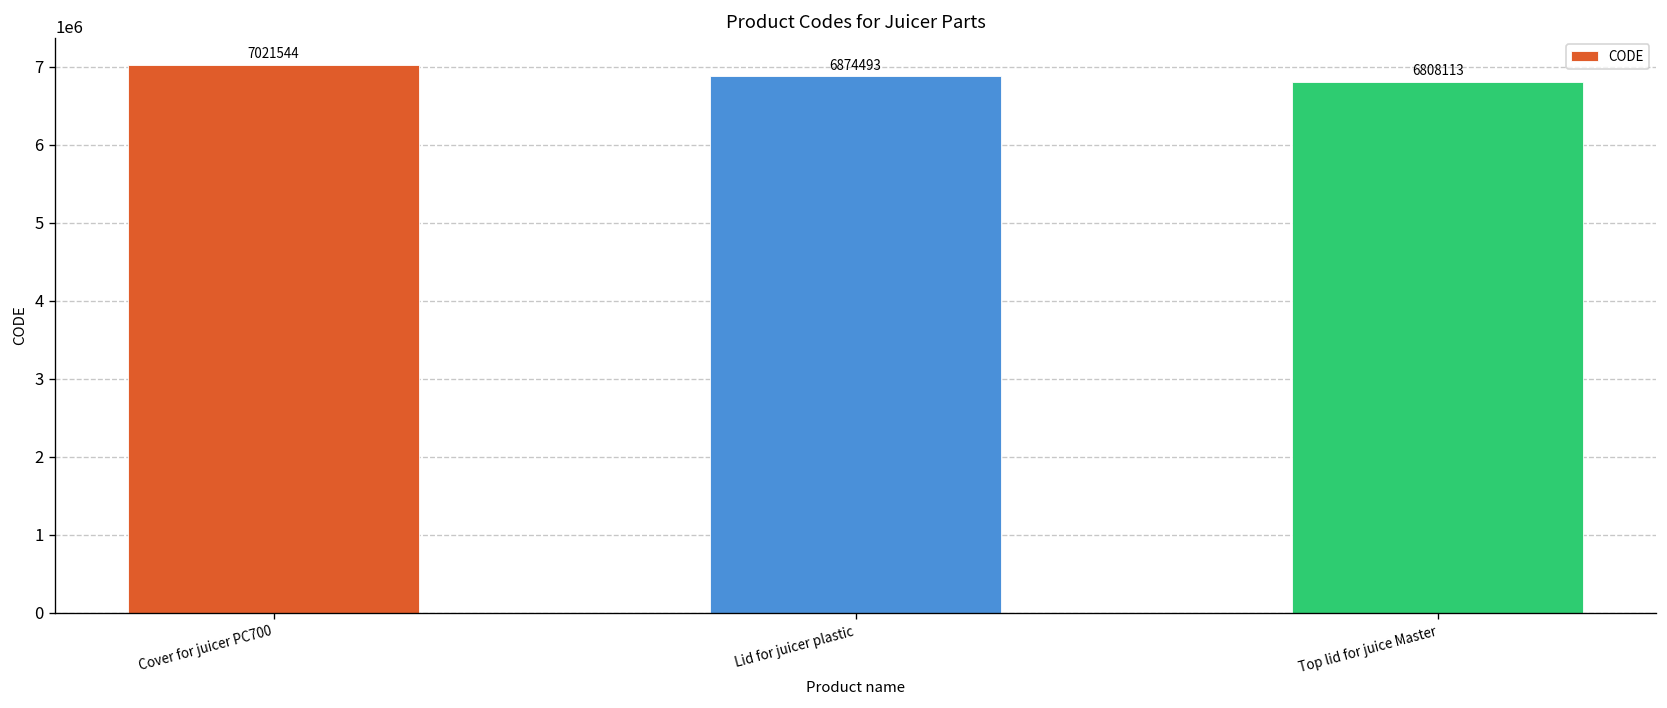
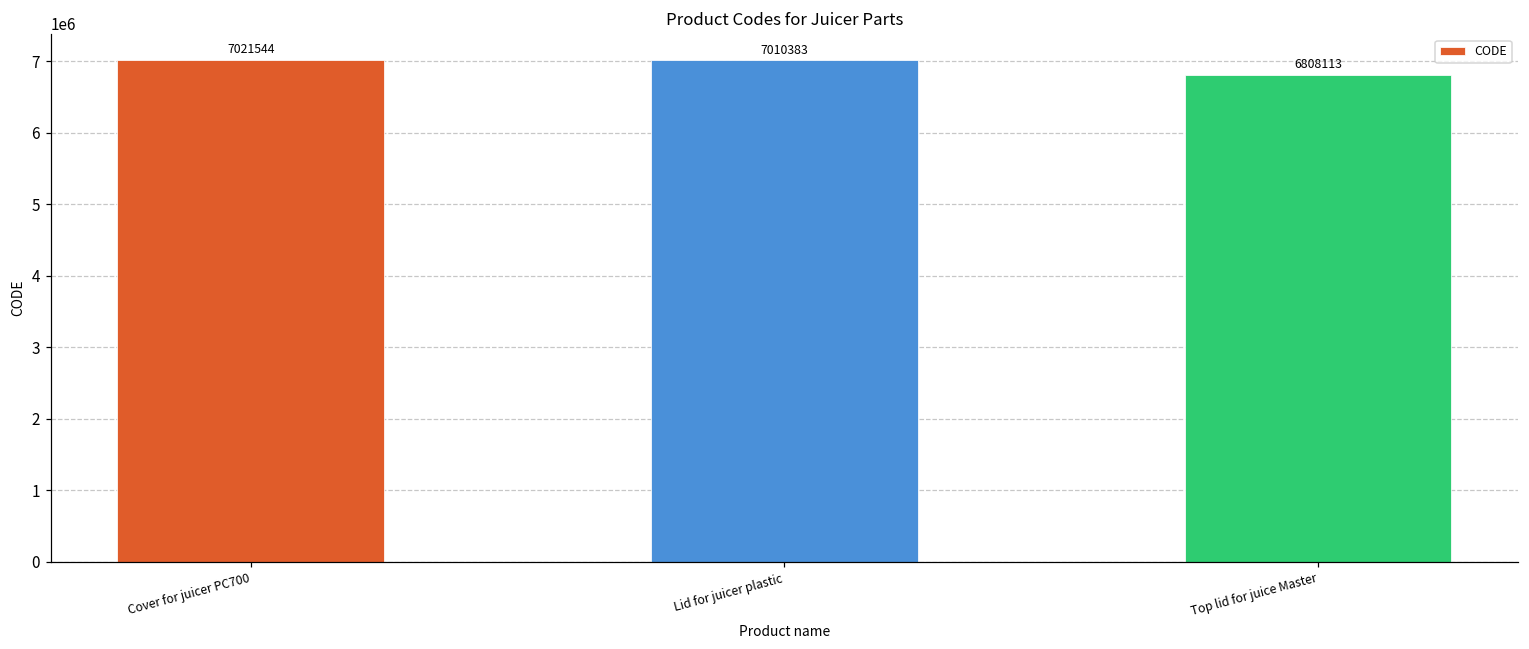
Lid for juicer plastic: 6874493 -> 7010383
